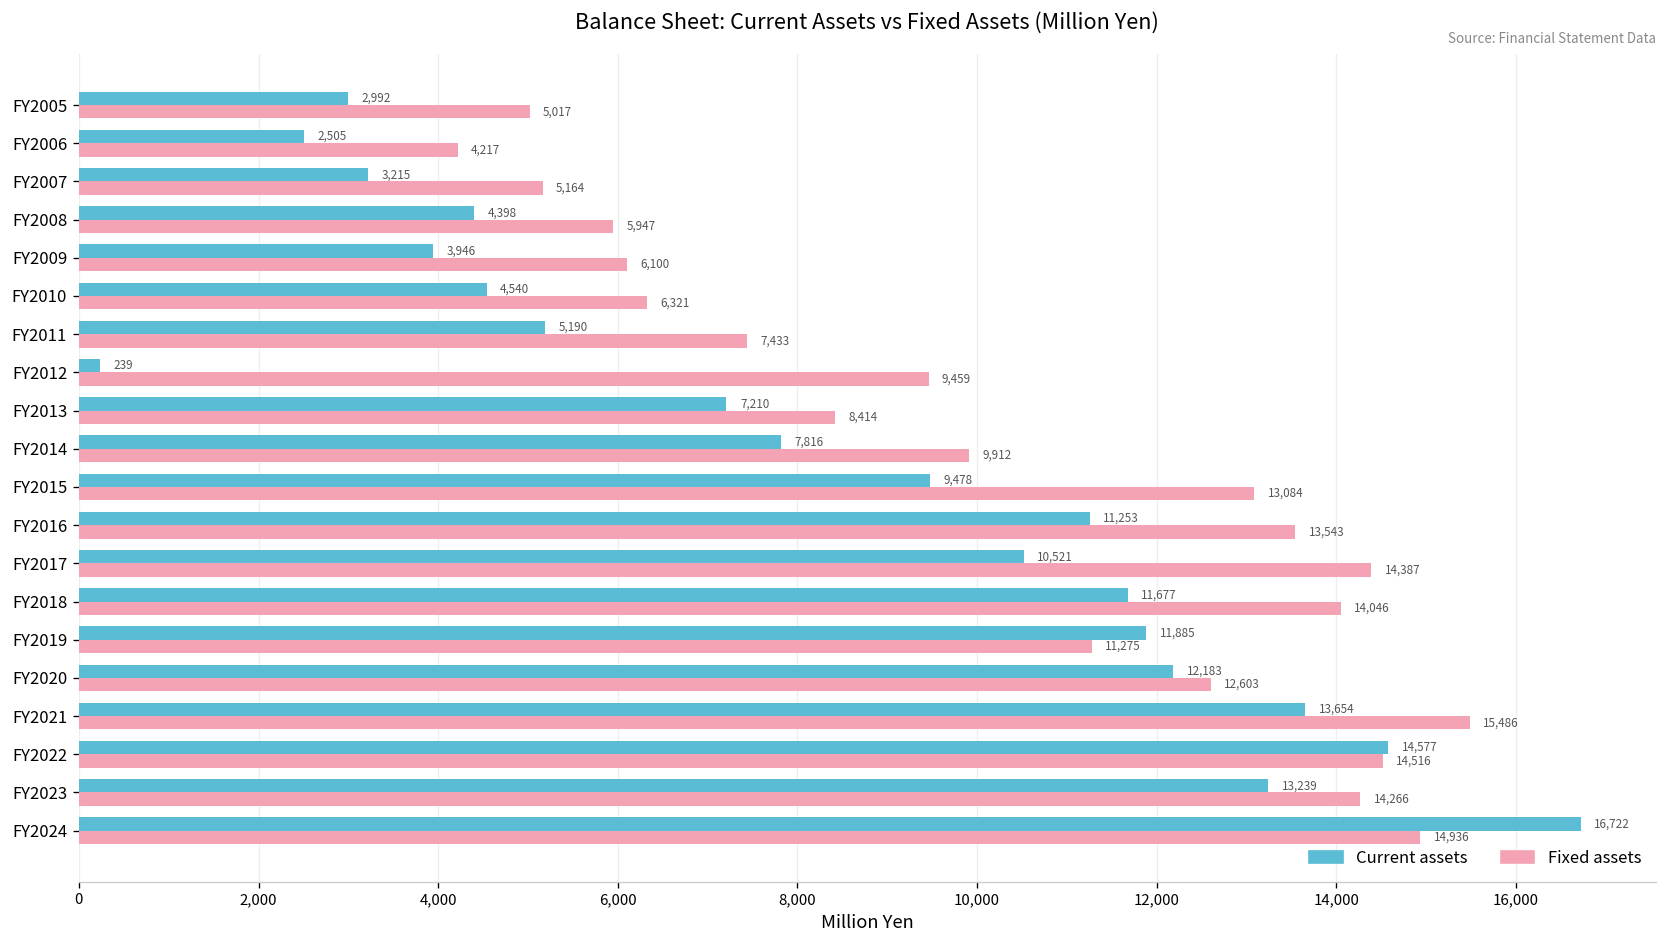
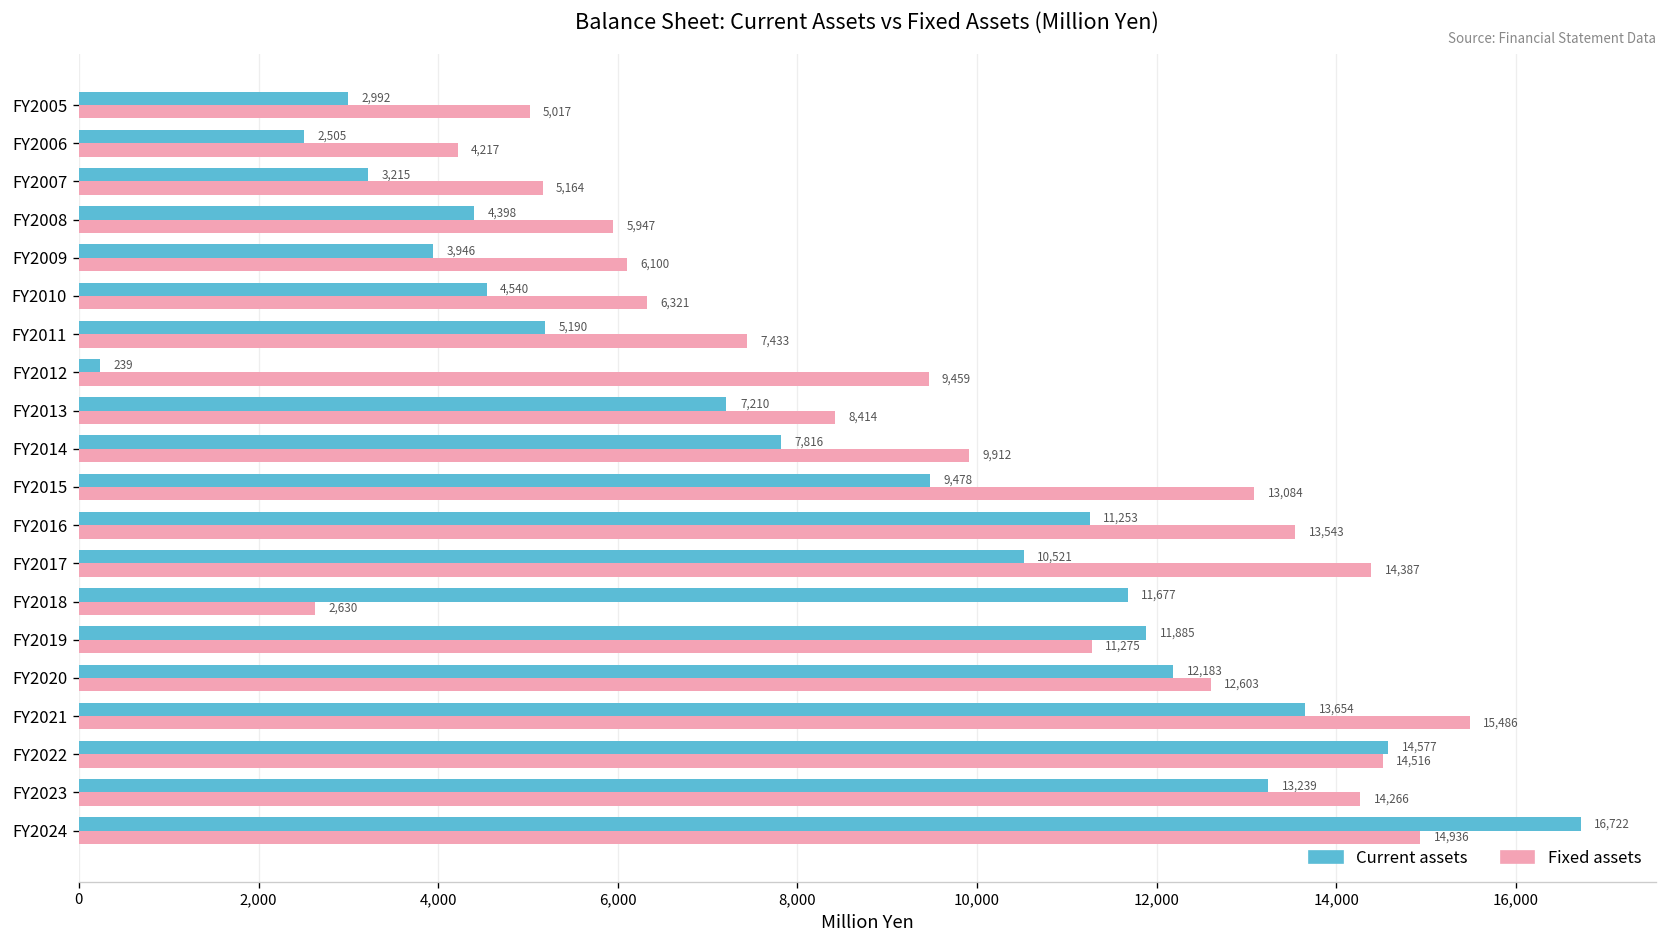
Fixed assets, FY2018: 14,046 -> 2,630
